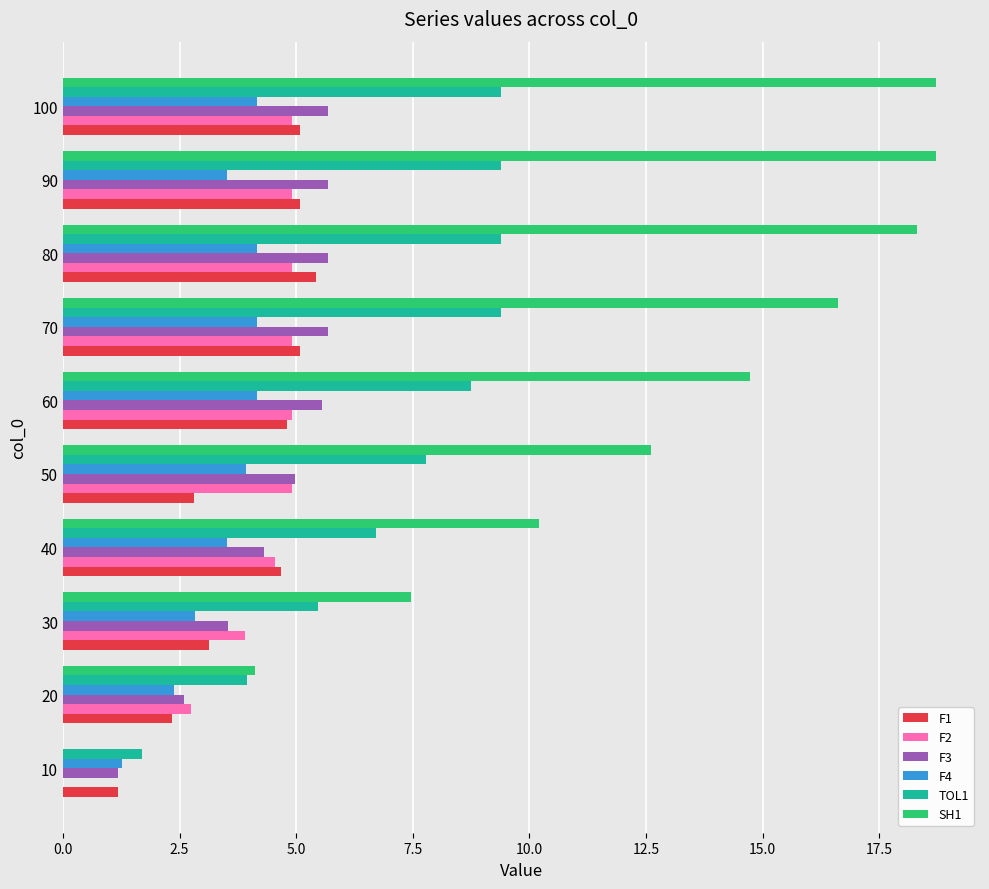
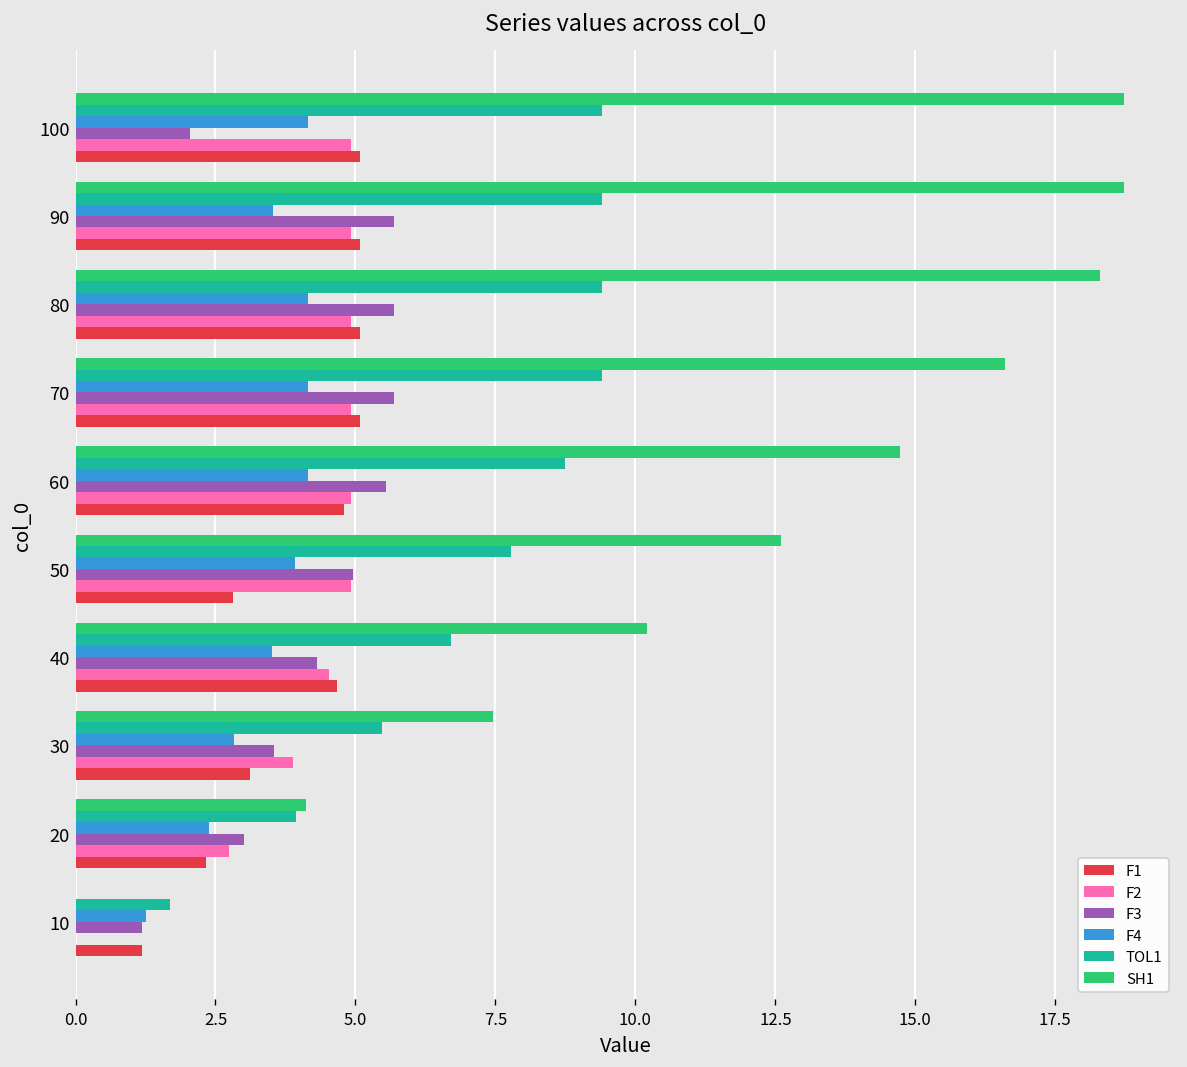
F3, 100: 5.7 -> 2.1
F1, 80: 5.4 -> 5.1
F3, 20: 2.6 -> 3.0
